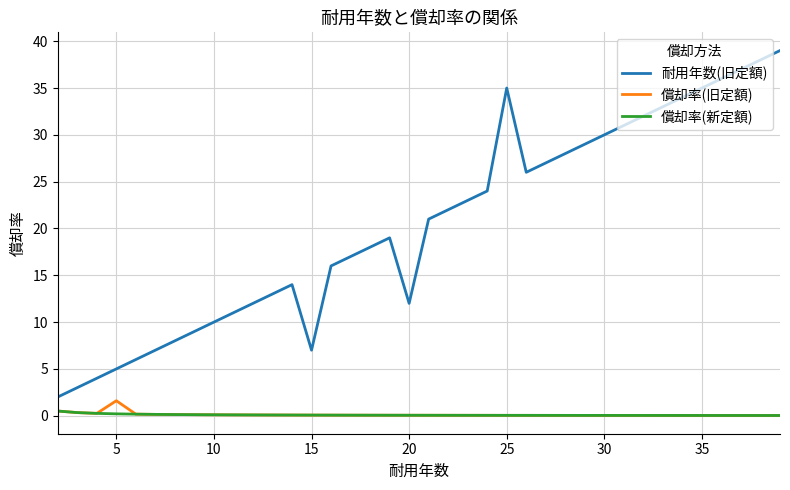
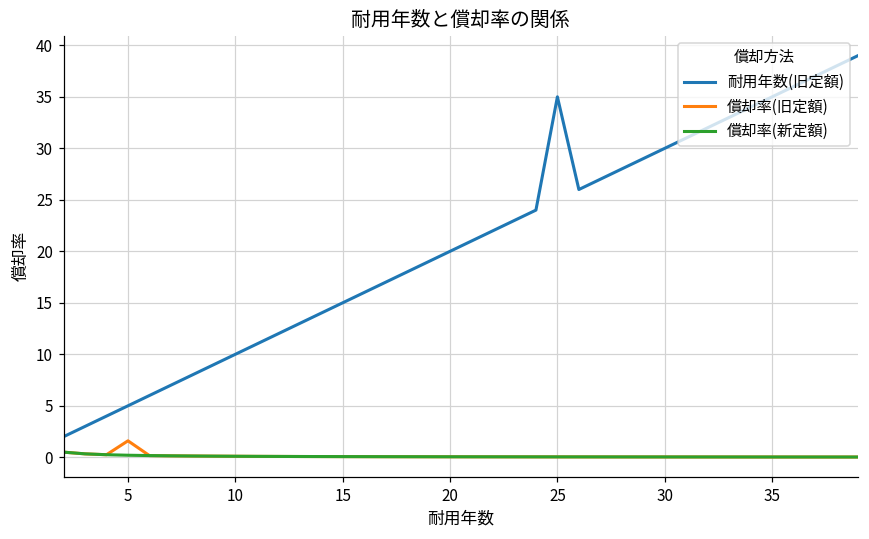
耐用年数(旧定額), 15: 7 -> 15
耐用年数(旧定額), 20: 12 -> 20
